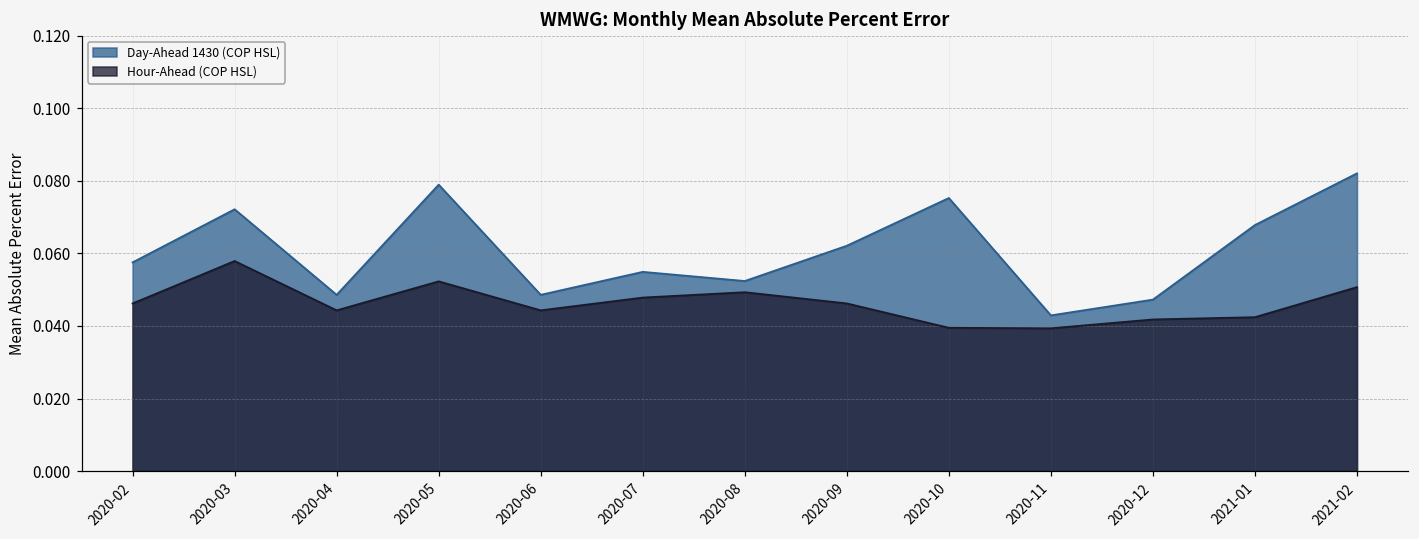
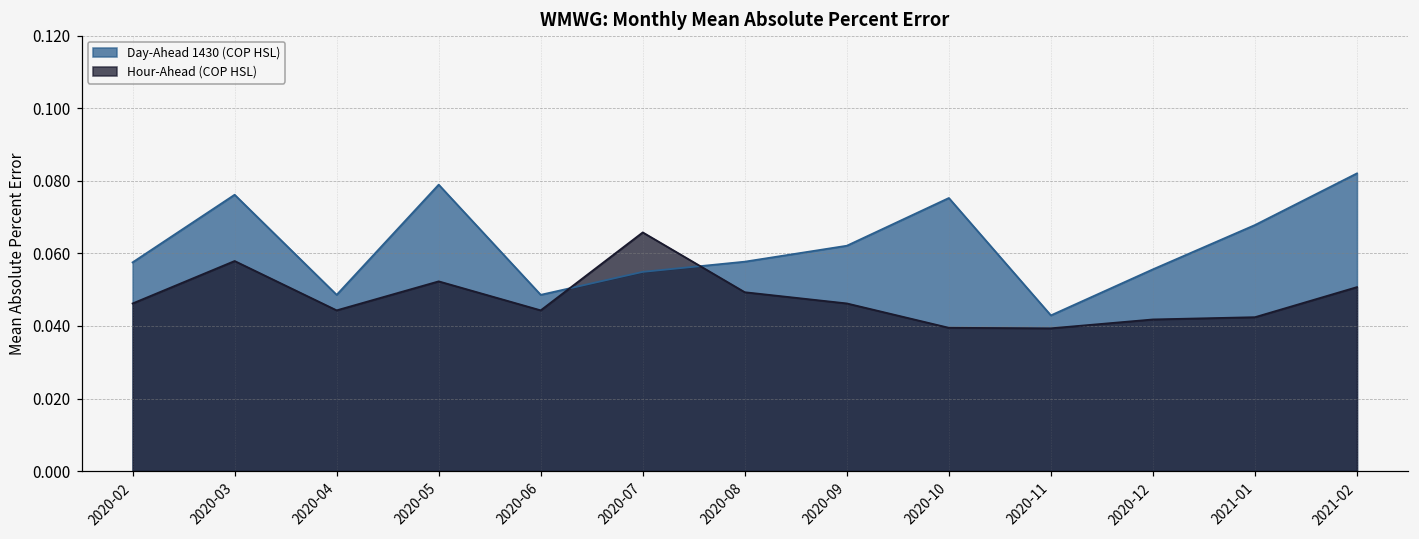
Day-Ahead 1430 (COP HSL), 2020-03: 0.072 -> 0.076
Hour-Ahead (COP HSL), 2020-07: 0.048 -> 0.066
Day-Ahead 1430 (COP HSL), 2020-08: 0.052 -> 0.058
Day-Ahead 1430 (COP HSL), 2020-12: 0.047 -> 0.056
